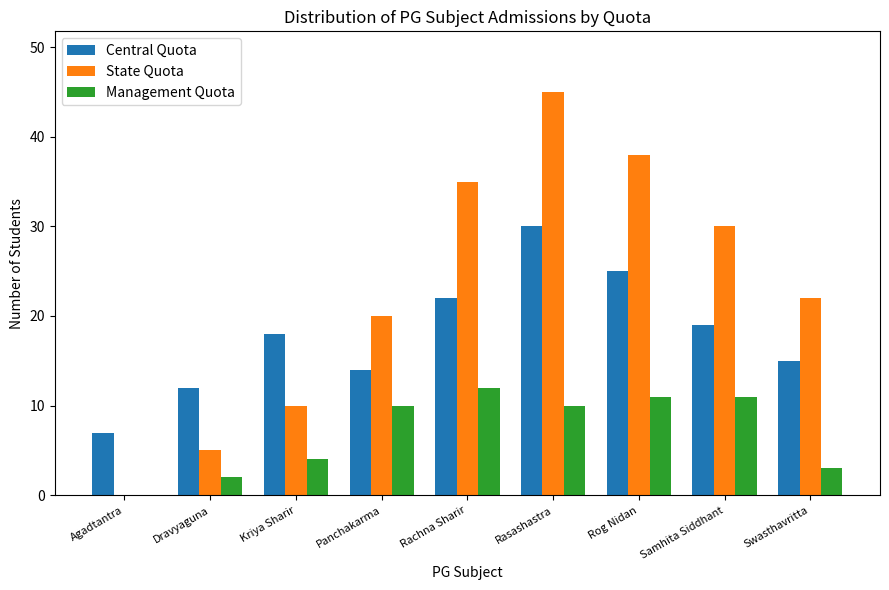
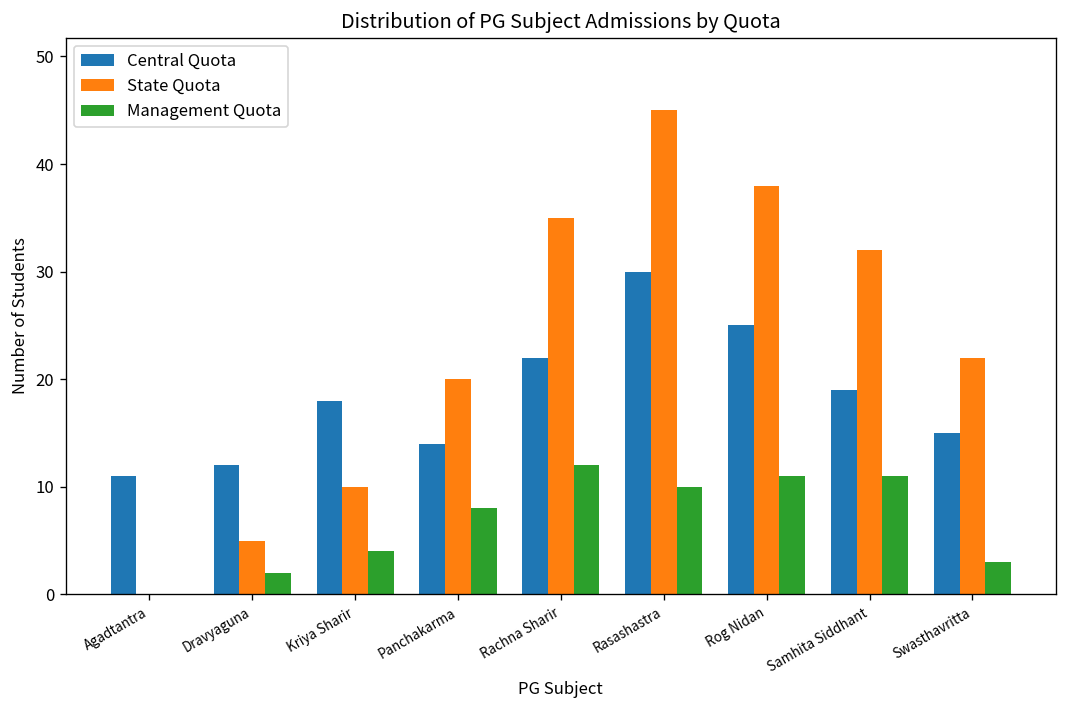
Central Quota, Agadtantra: 7 -> 11
Management Quota, Panchakarma: 10 -> 8
State Quota, Samhita Siddhant: 30 -> 32
